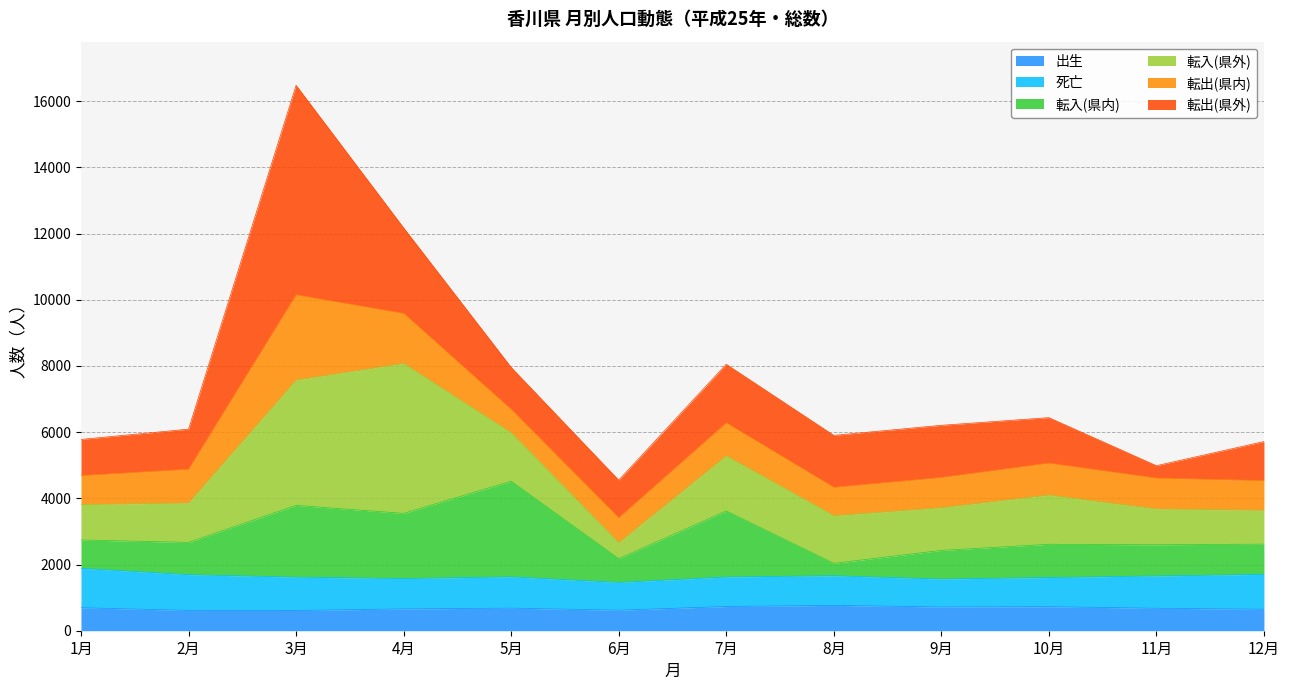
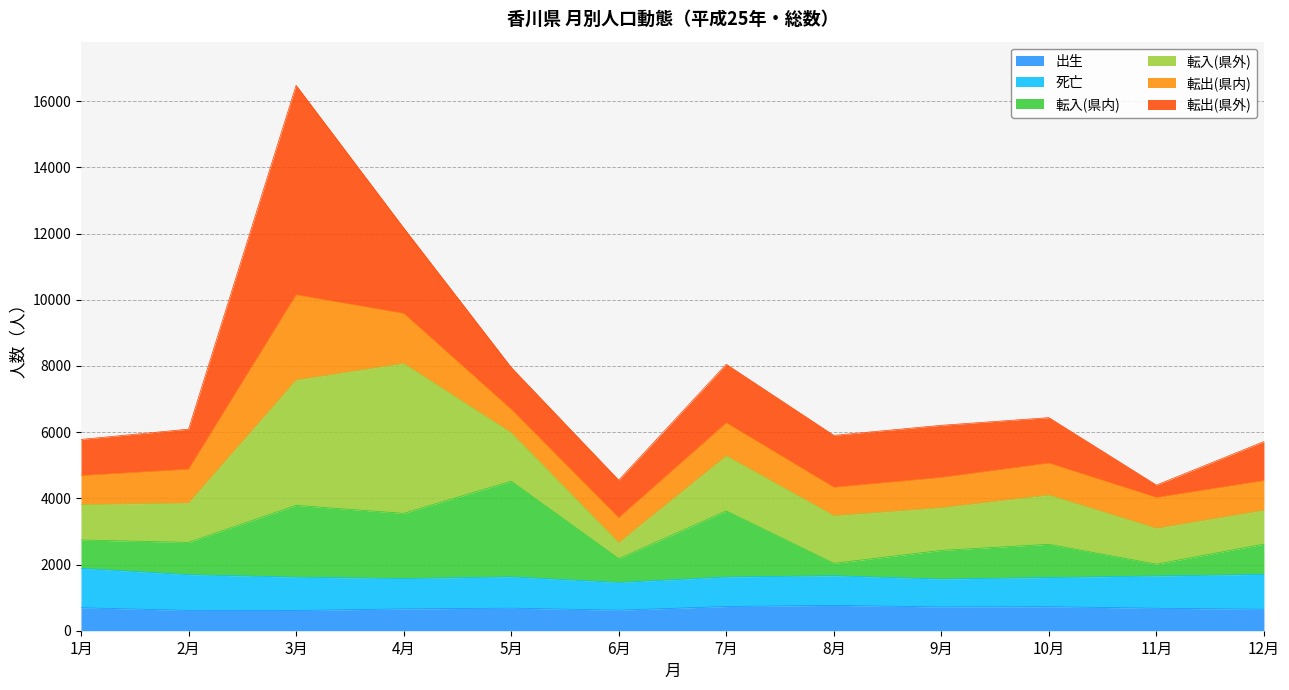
転入(県内), 11月: 900 -> 400
